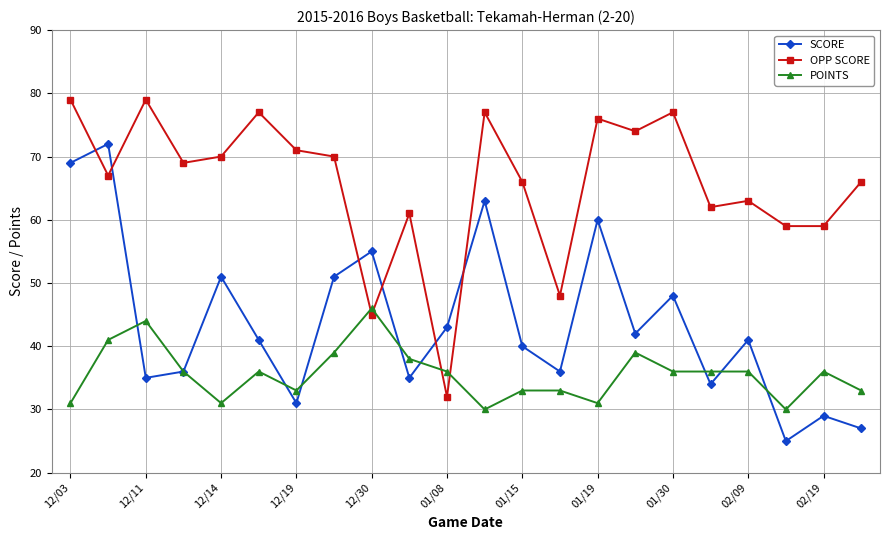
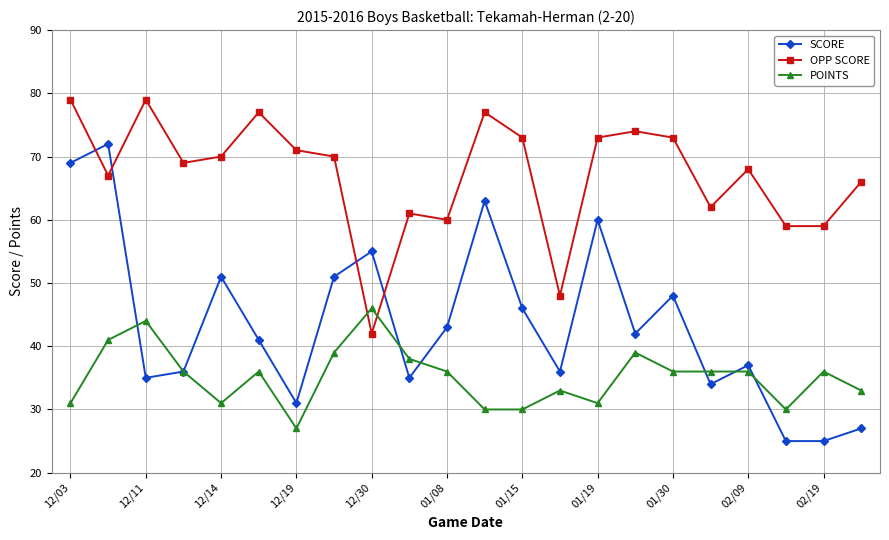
POINTS, 12/19: 33 -> 27
OPP SCORE, 12/30: 45 -> 42
OPP SCORE, 01/08: 32 -> 60
SCORE, 01/15: 40 -> 46
OPP SCORE, 01/15: 66 -> 73
POINTS, 01/15: 33 -> 30
OPP SCORE, 01/19: 76 -> 73
OPP SCORE, 01/30: 77 -> 73
SCORE, 02/09: 41 -> 37
OPP SCORE, 02/09: 63 -> 68
SCORE, 02/19: 29 -> 25
